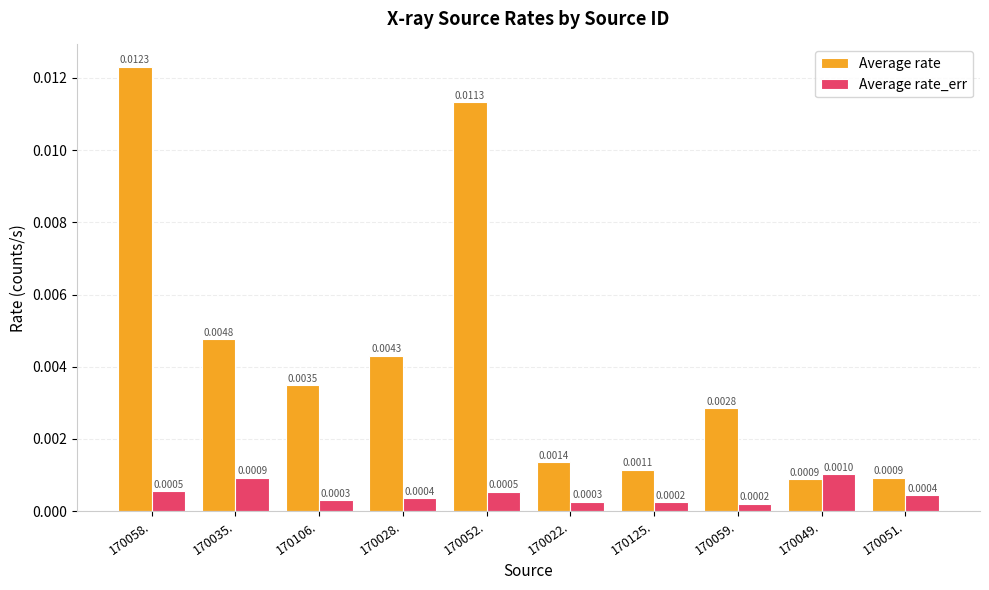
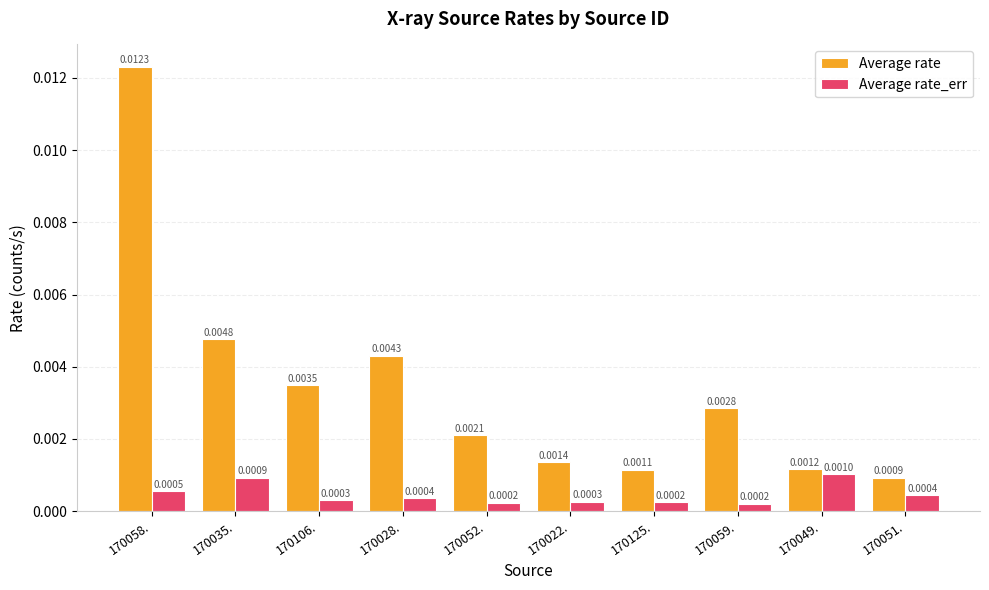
Average rate, 170052.: 0.0113 -> 0.0021
Average rate_err, 170052.: 0.0005 -> 0.0002
Average rate, 170049.: 0.0009 -> 0.0012
